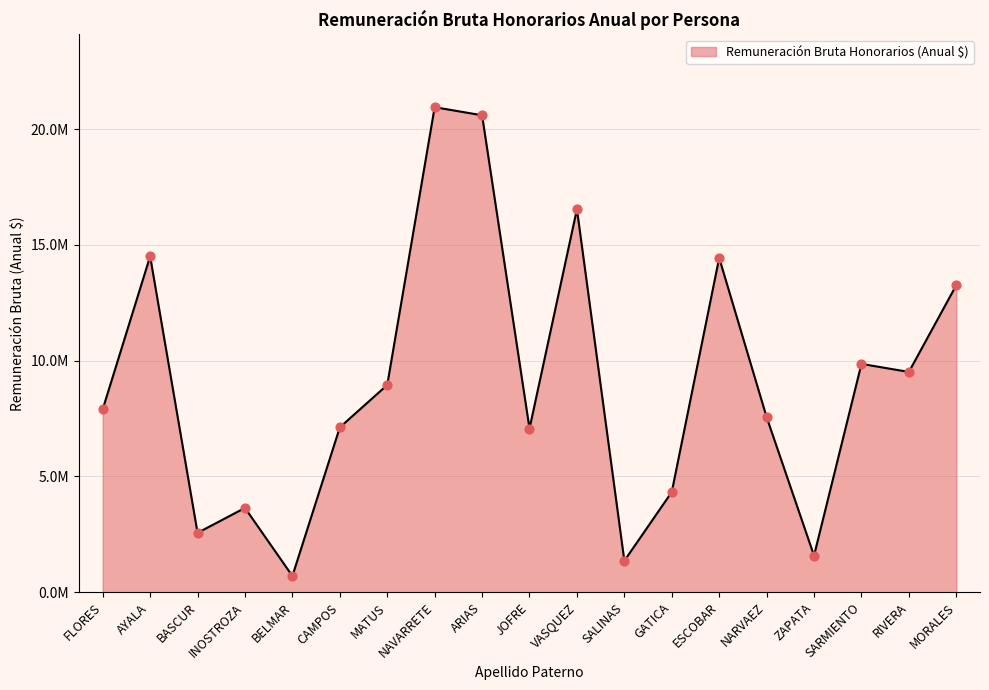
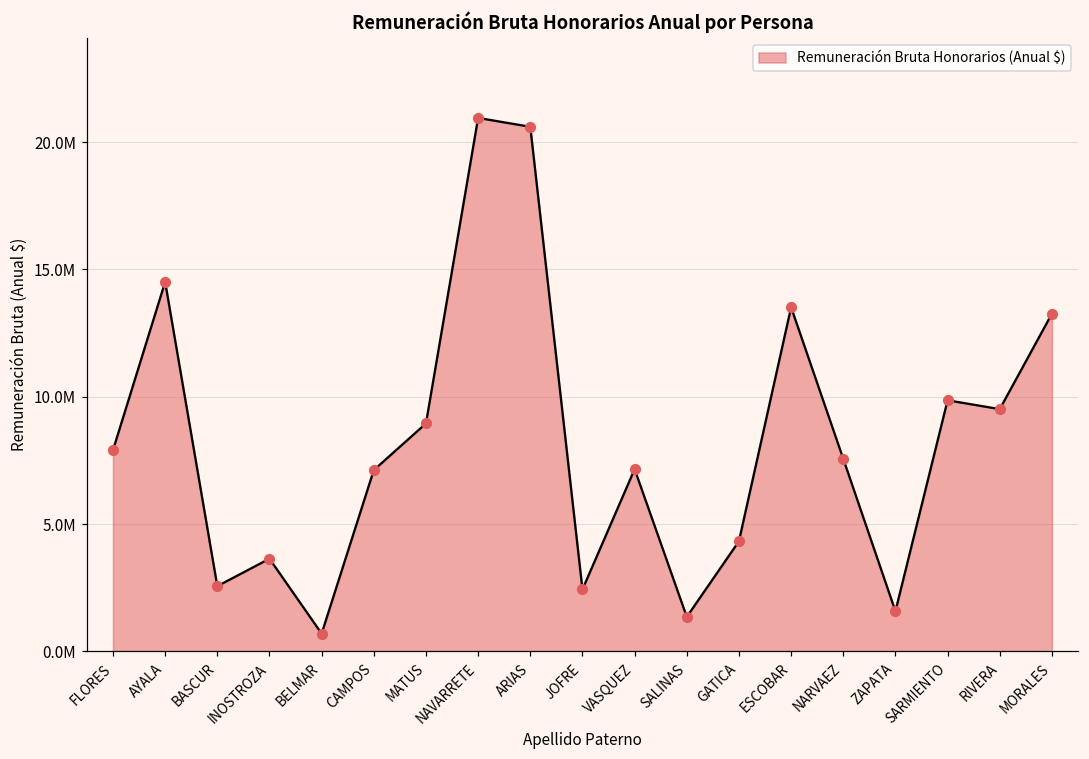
JOFRE: 7100000 -> 2400000
VASQUEZ: 16500000 -> 7200000
ESCOBAR: 14400000 -> 13500000
